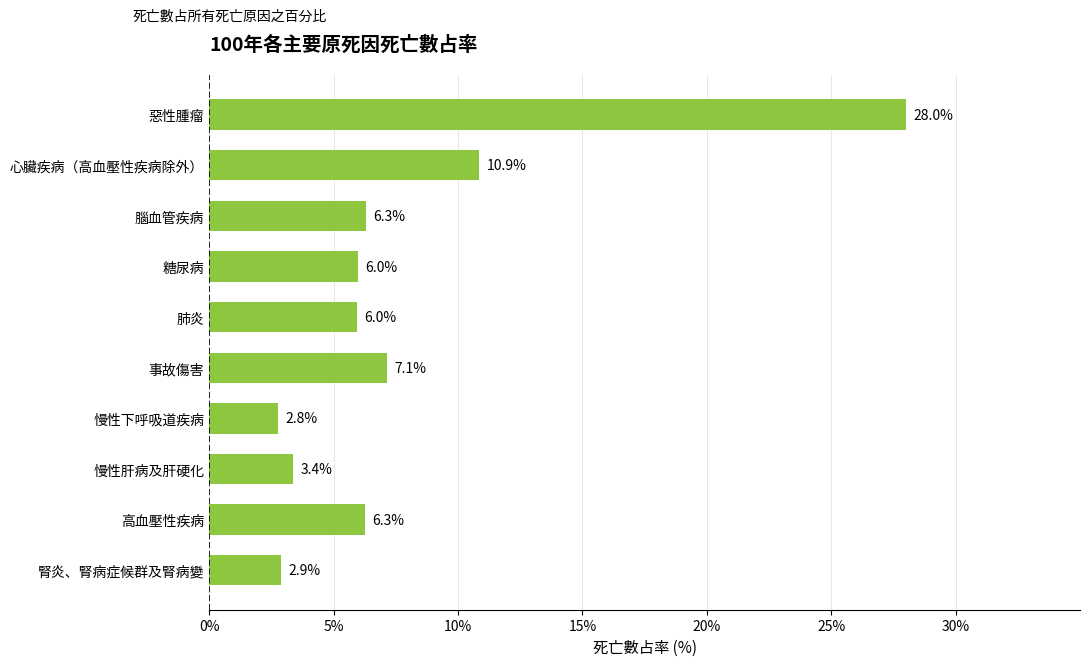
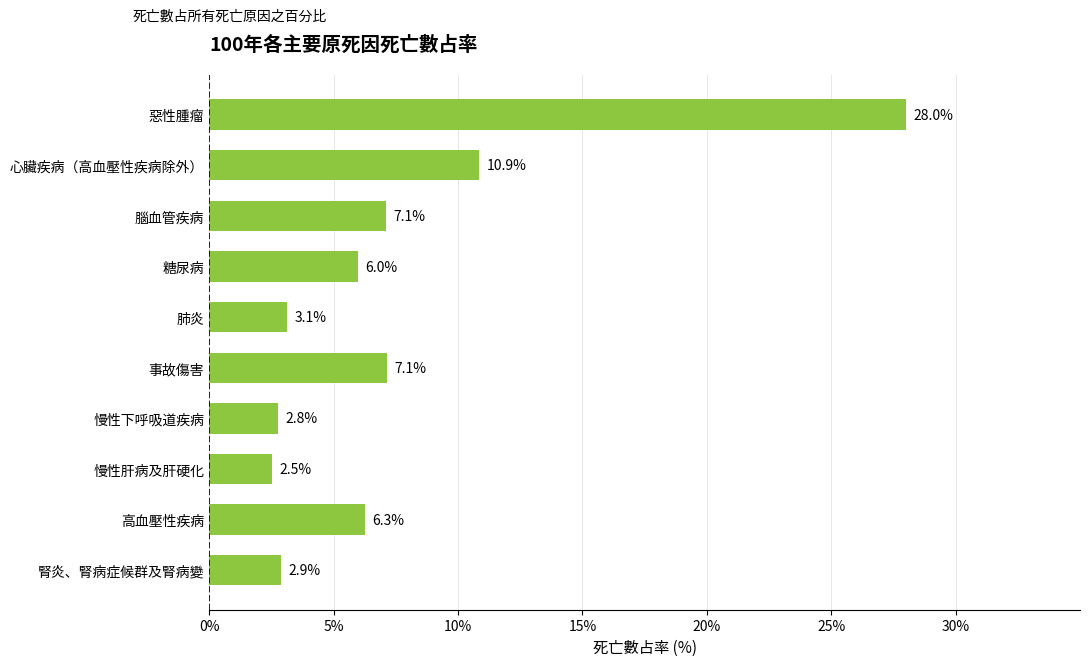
腦血管疾病: 6.3% -> 7.1%
肺炎: 6.0% -> 3.1%
慢性肝病及肝硬化: 3.4% -> 2.5%
